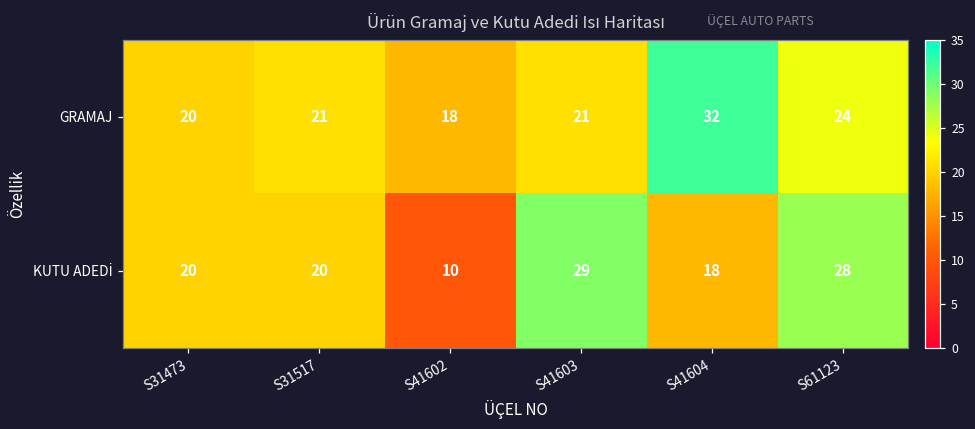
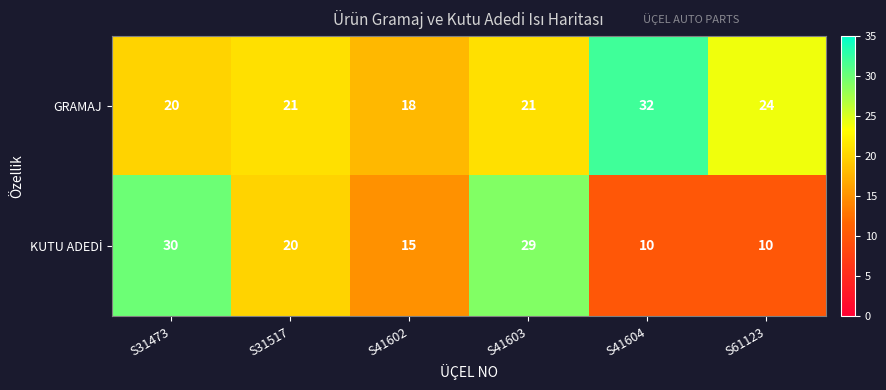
KUTU ADEDİ, S31473: 20 -> 30
KUTU ADEDİ, S41602: 10 -> 15
KUTU ADEDİ, S41604: 18 -> 10
KUTU ADEDİ, S61123: 28 -> 10
